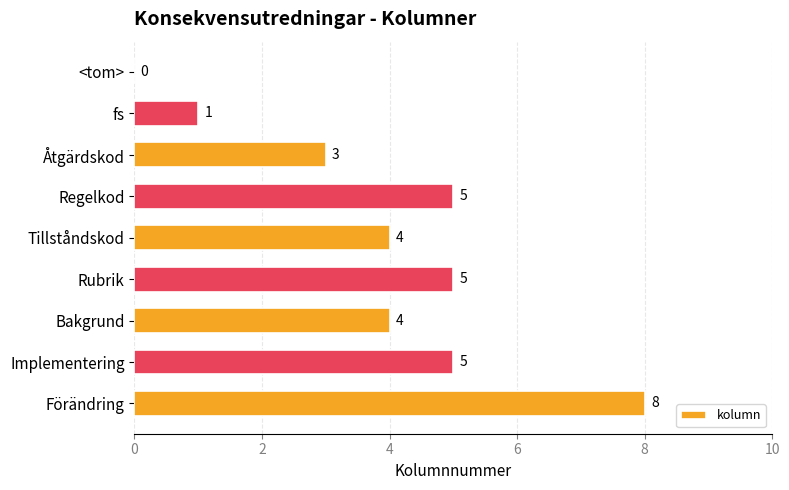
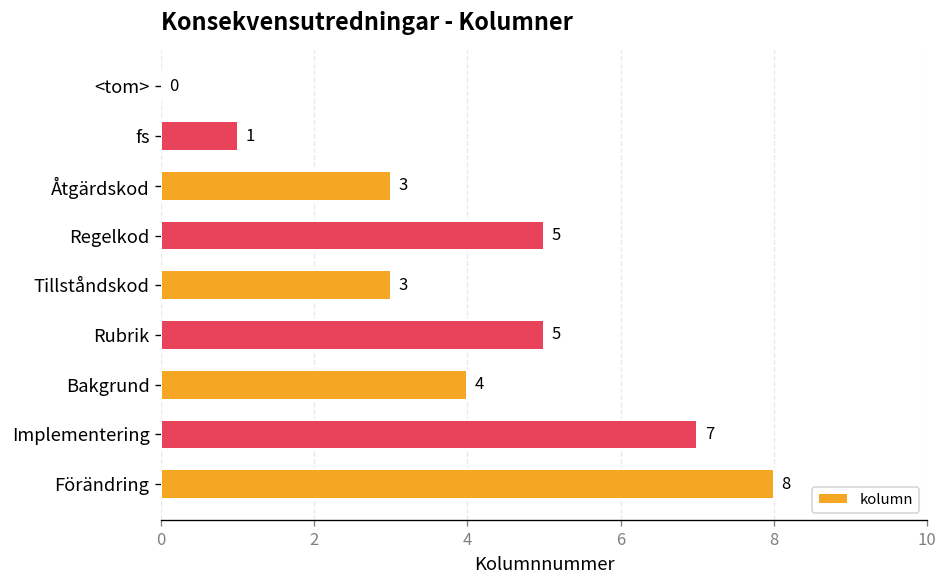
Tillståndskod: 4 -> 3
Implementering: 5 -> 7
